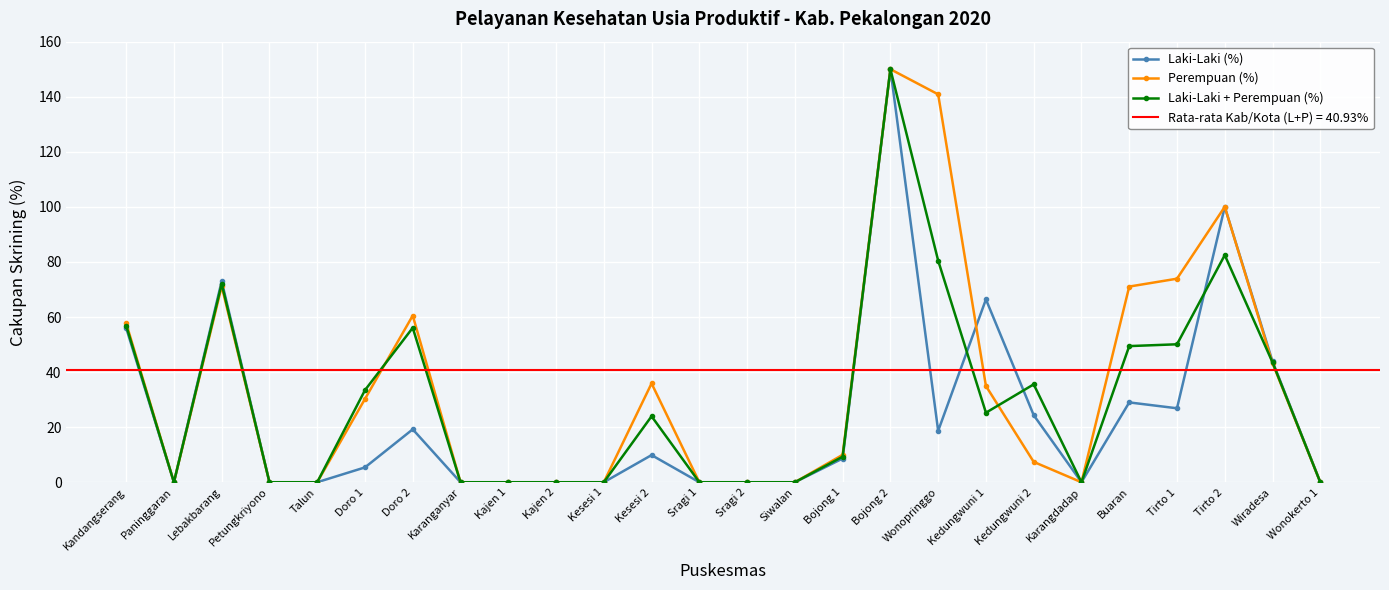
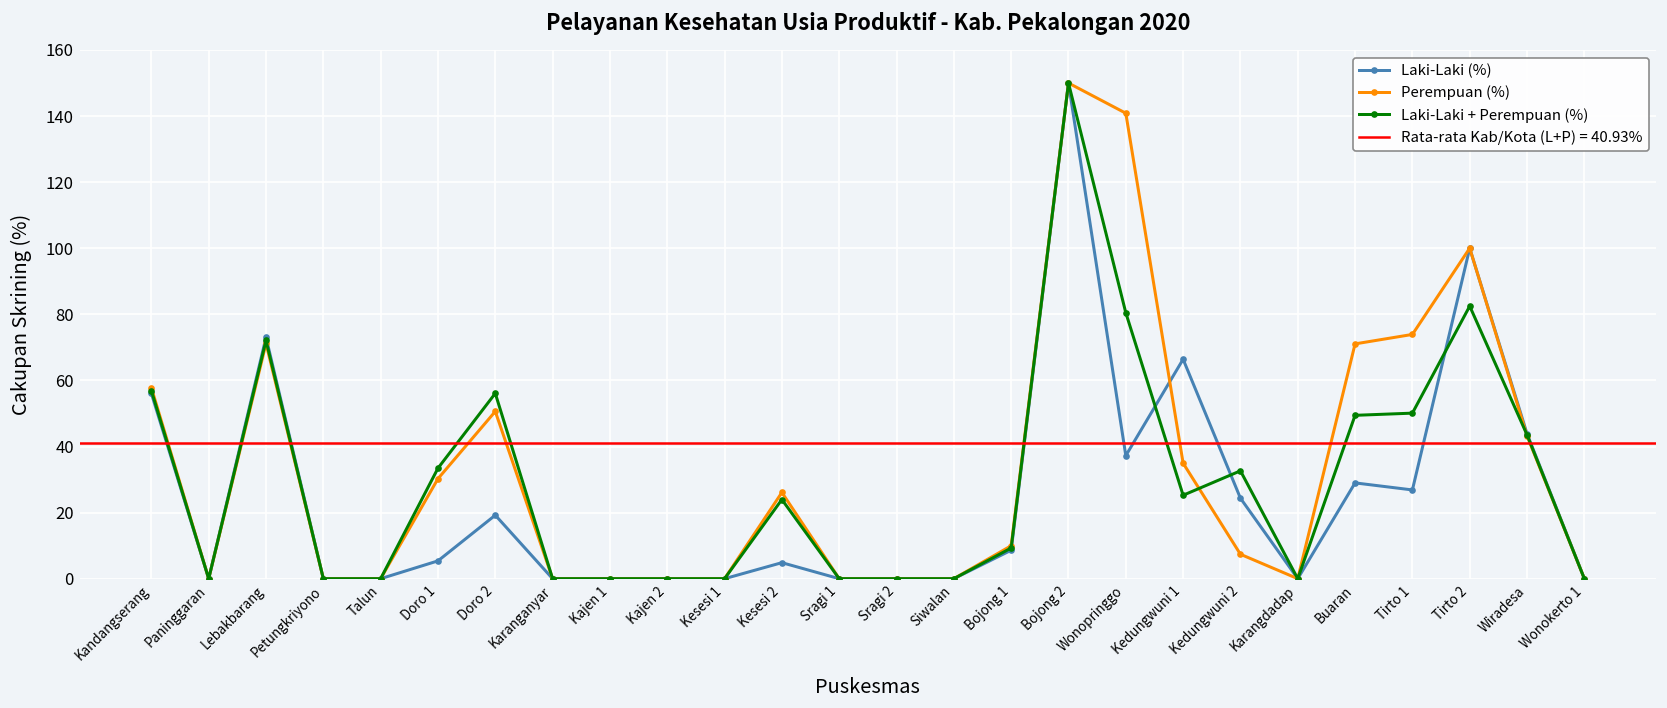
Perempuan (%), Doro 2: 61 -> 51
Laki-Laki (%), Kesesi 2: 10 -> 5
Perempuan (%), Kesesi 2: 36 -> 26
Laki-Laki (%), Wonopringgo: 19 -> 37
Laki-Laki + Perempuan (%), Kedungwuni 2: 36 -> 33
